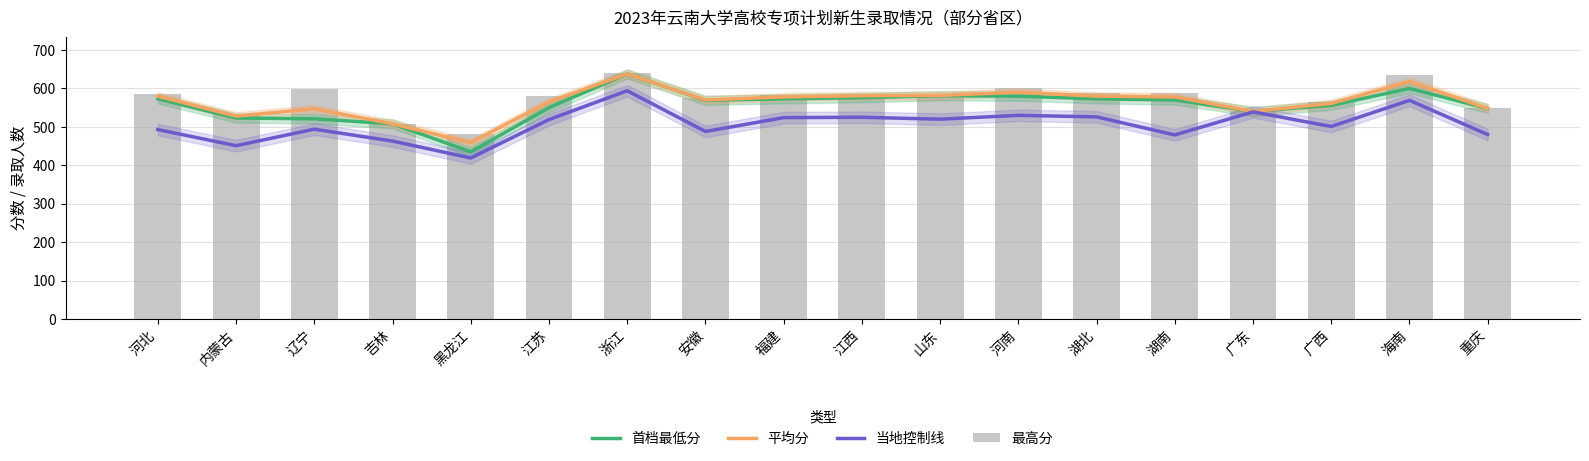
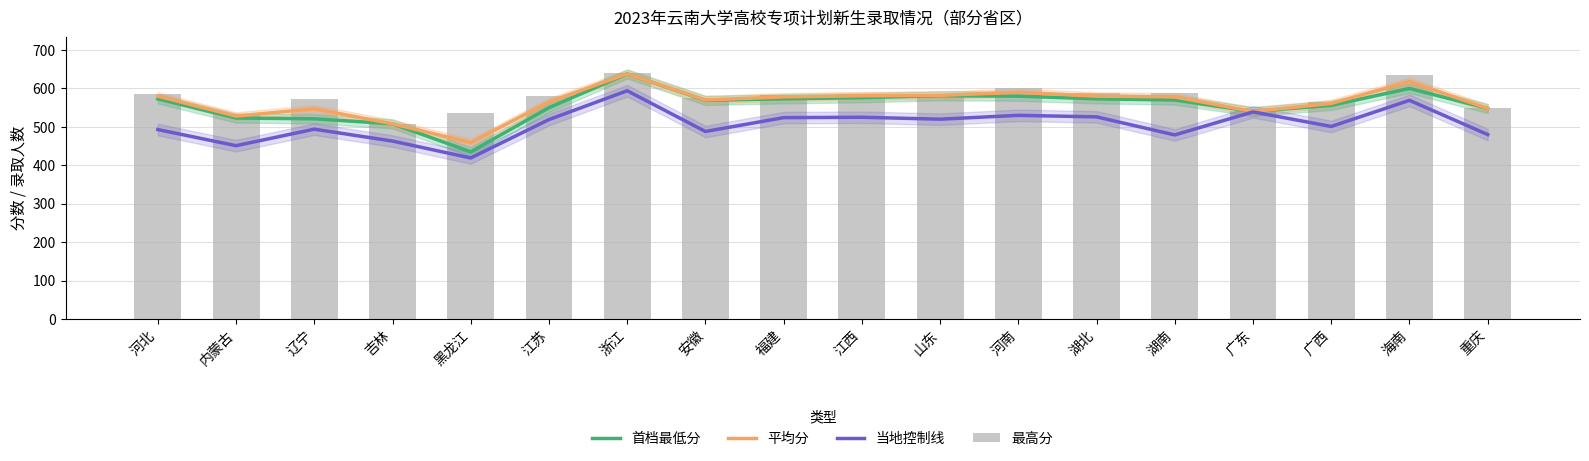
最高分, 辽宁: 600 -> 570
最高分, 黑龙江: 480 -> 540
